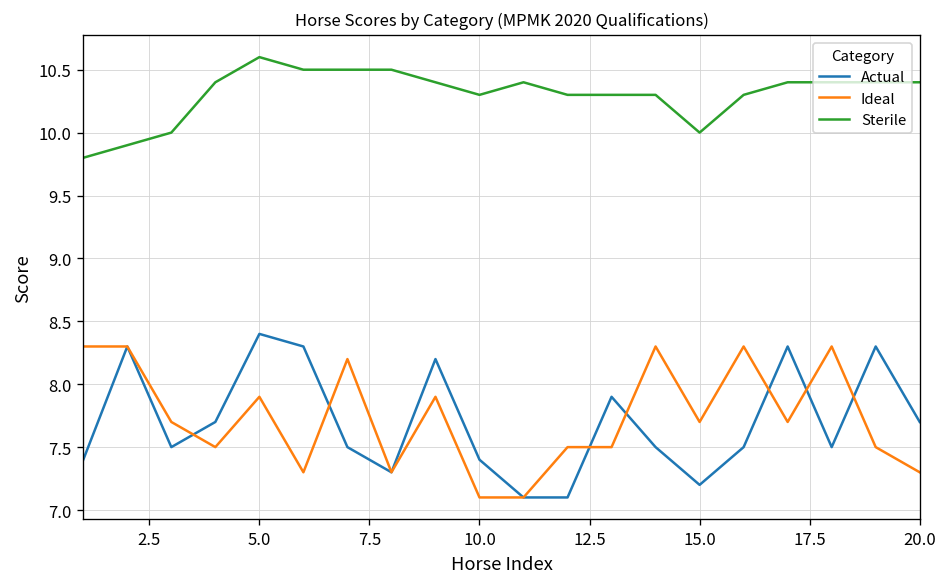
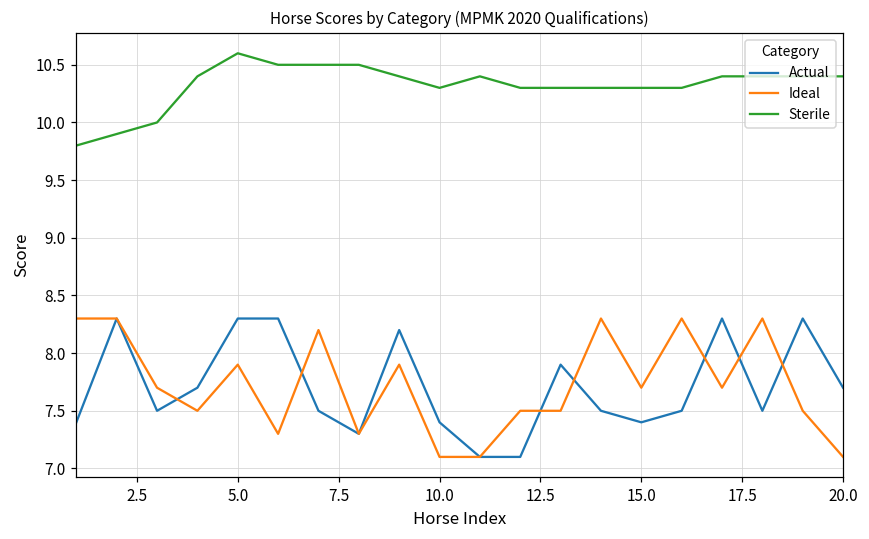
Actual, 5.0: 8.4 -> 8.3
Actual, 15.0: 7.2 -> 7.4
Sterile, 15.0: 10.0 -> 10.3
Ideal, 20.0: 7.3 -> 7.1
